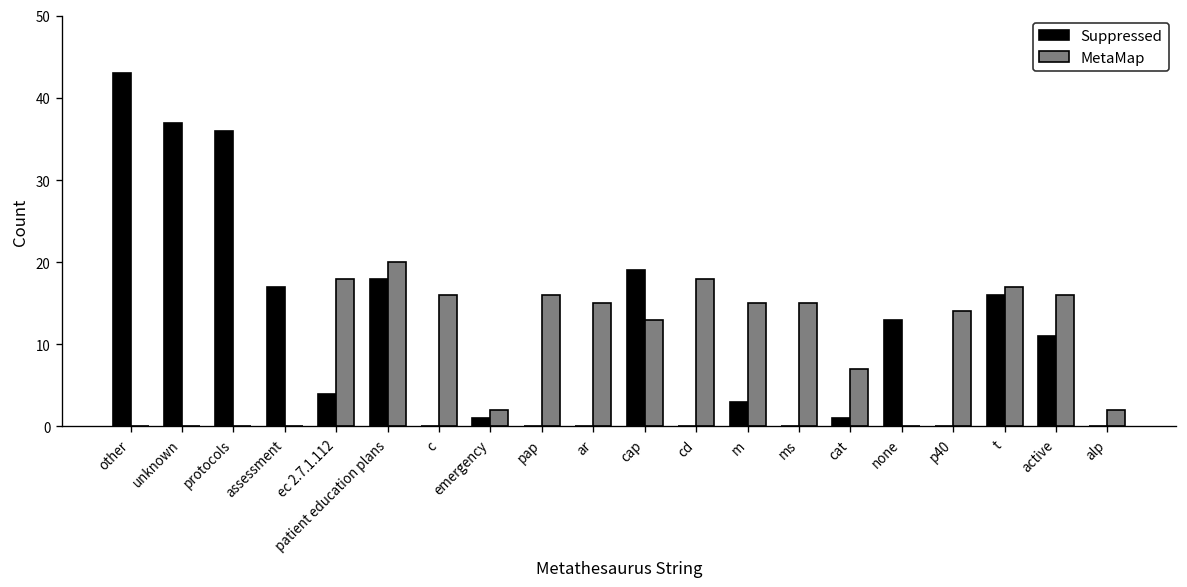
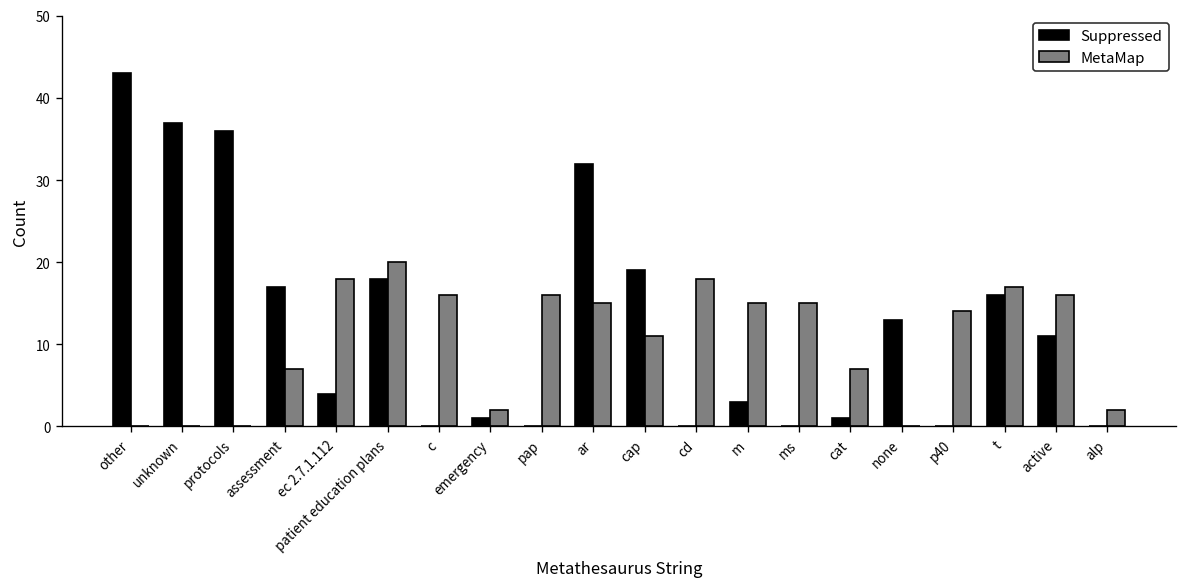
MetaMap, assessment: 0 -> 7
Suppressed, ar: 0 -> 32
MetaMap, cap: 13 -> 11
